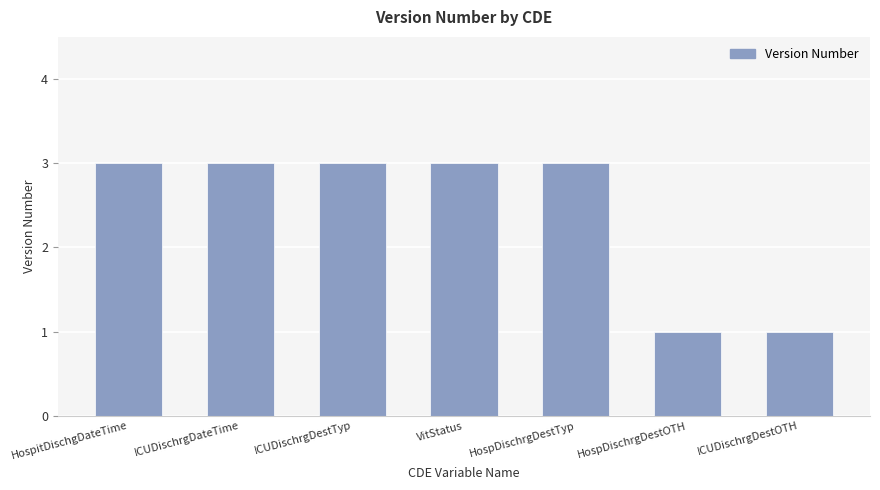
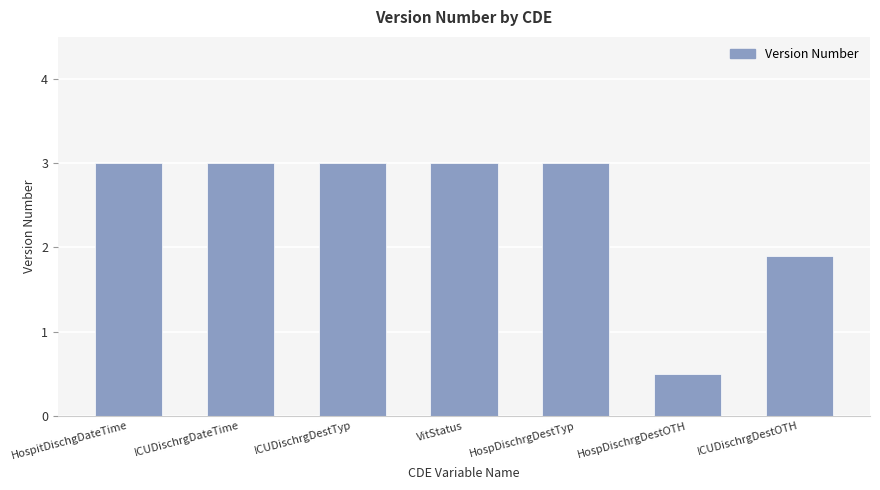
HospDischrgDestOTH: 1.0 -> 0.5
ICUDischrgDestOTH: 1.0 -> 1.9
